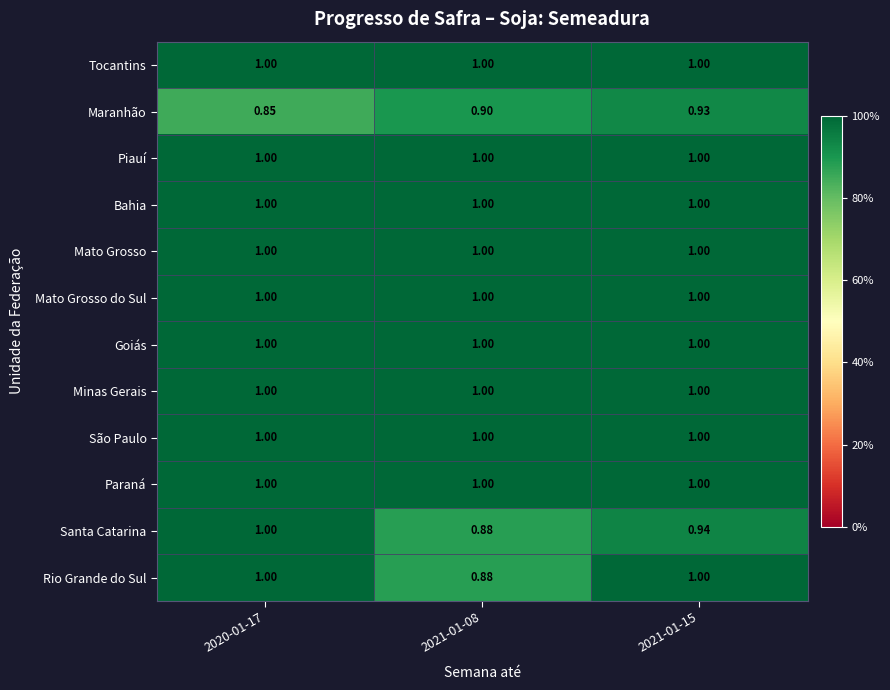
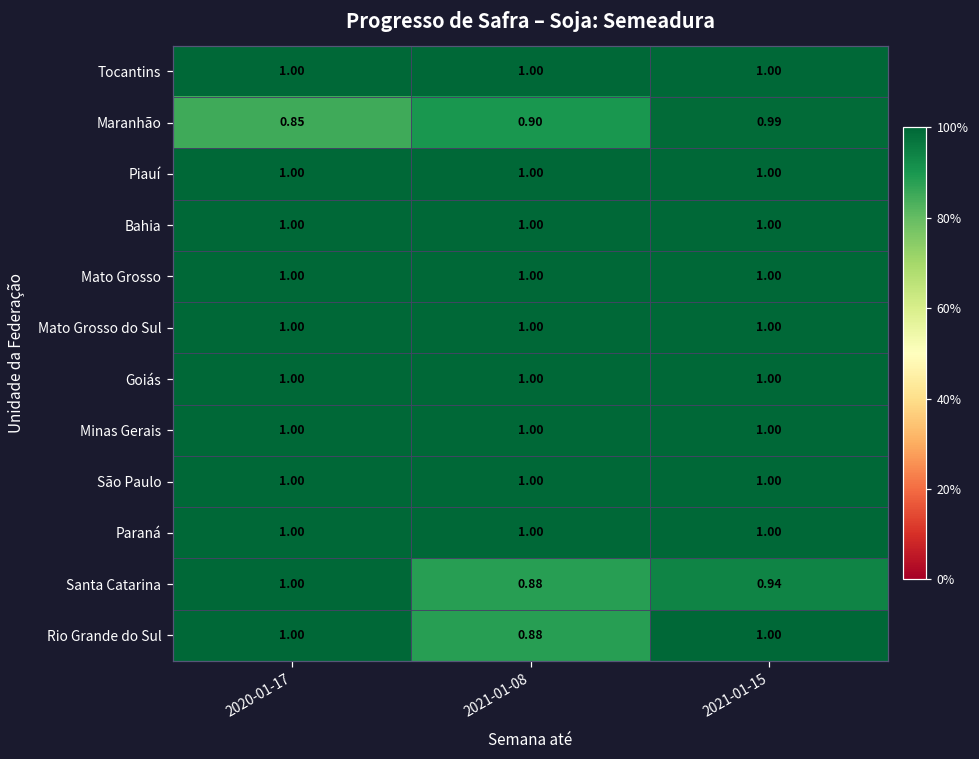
Maranhão, 2021-01-15: 0.93 -> 0.99
